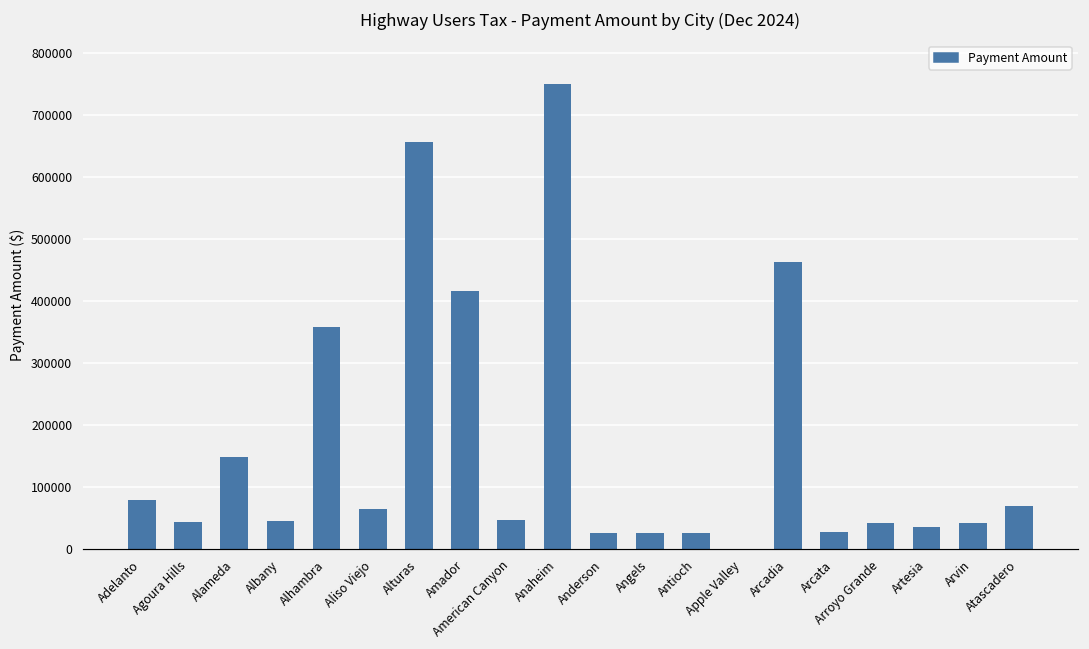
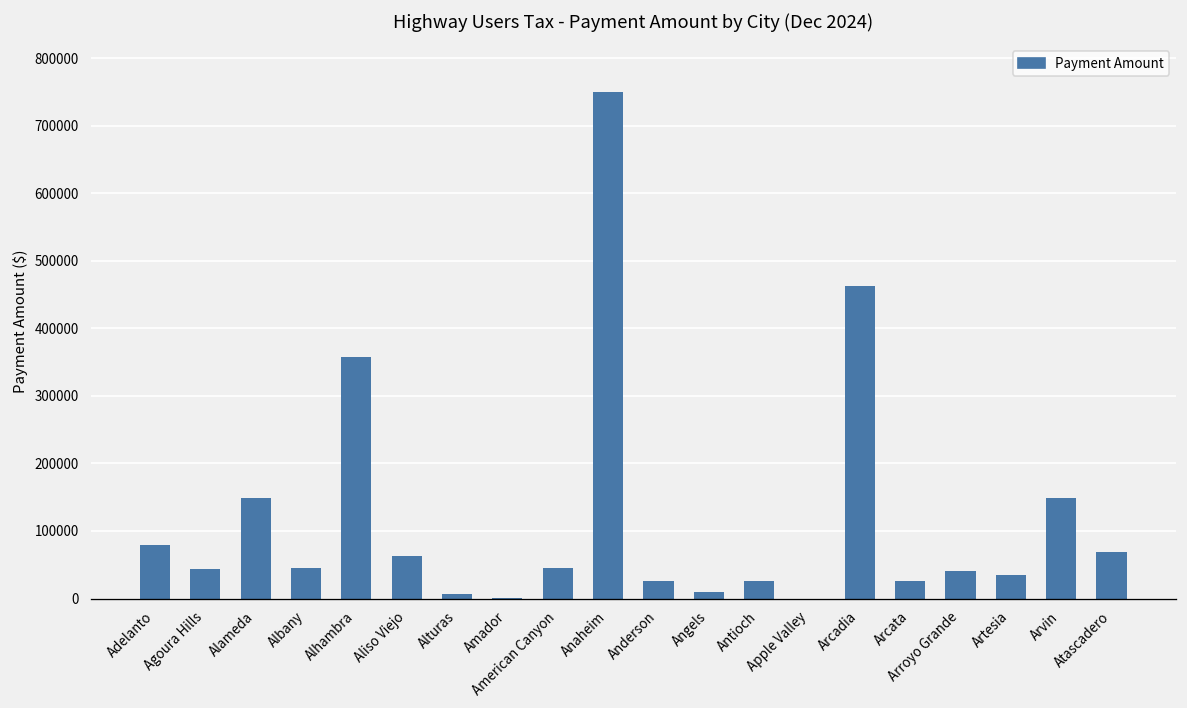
Alturas: 660000 -> 10000
Amador: 420000 -> 0
Angels: 30000 -> 10000
Arvin: 40000 -> 150000
